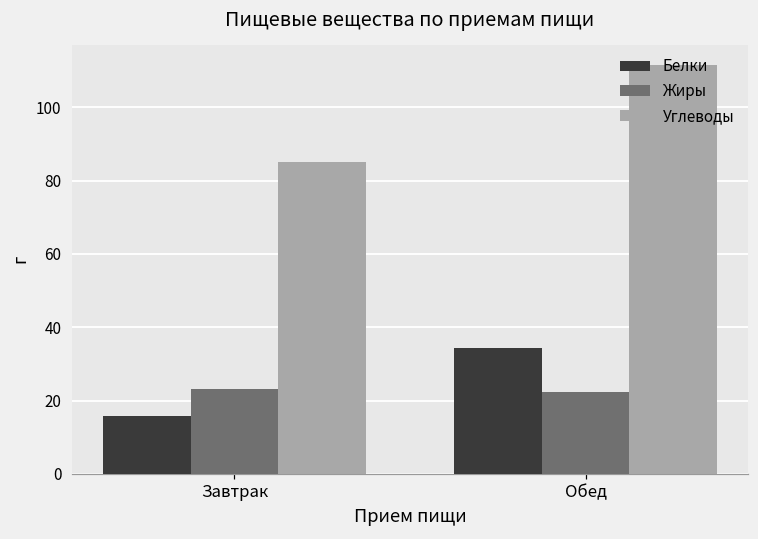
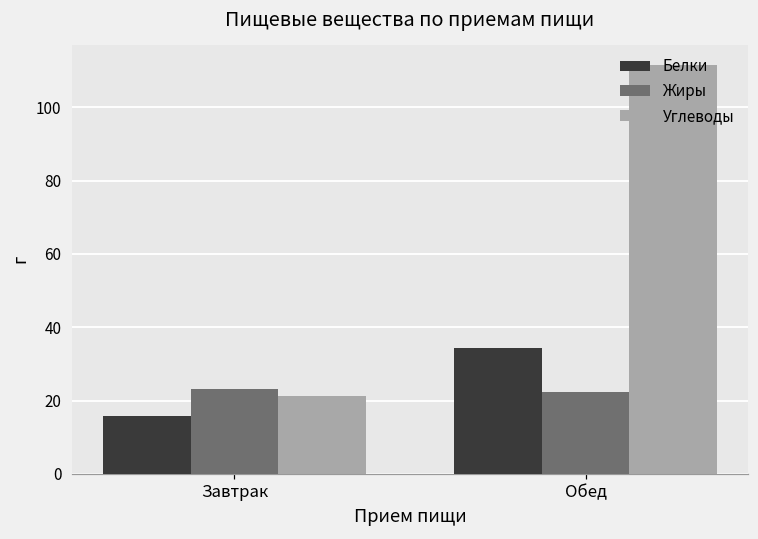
Углеводы, Завтрак: 85 -> 21
